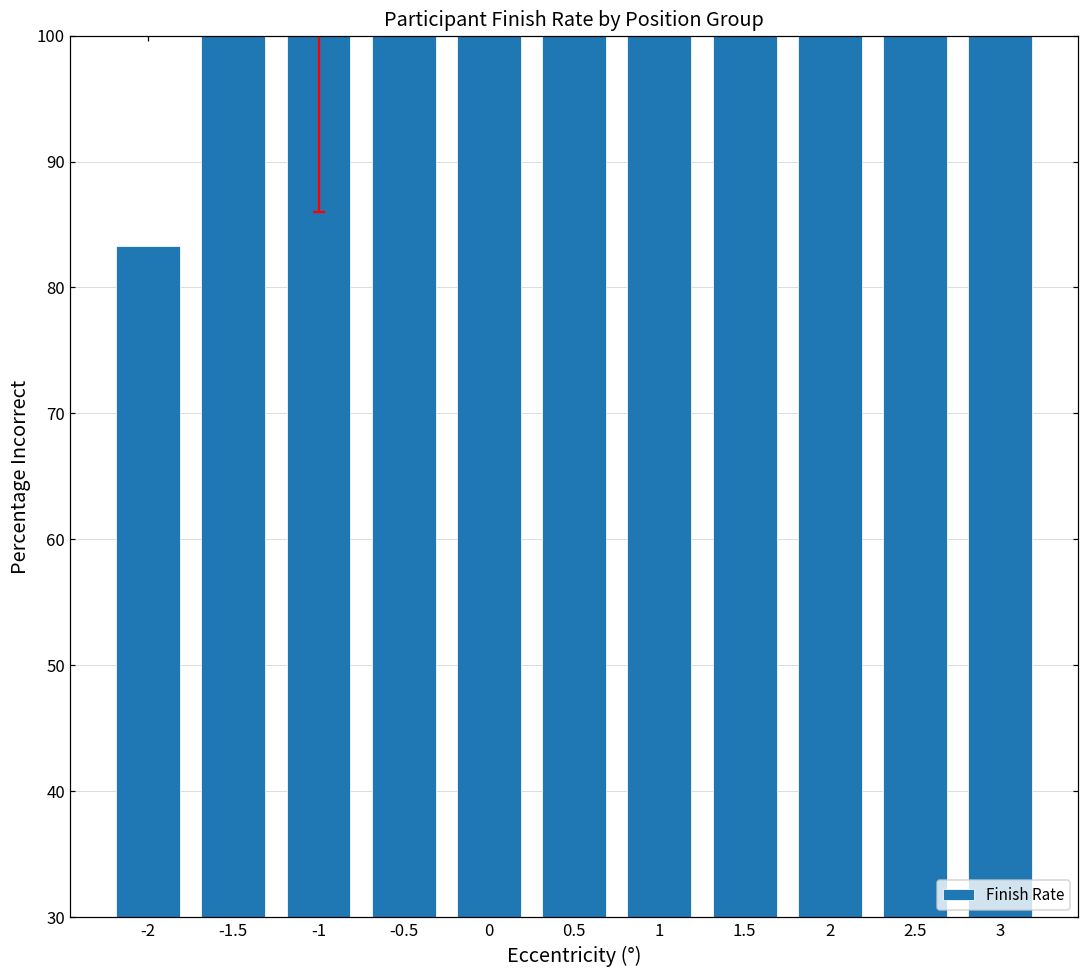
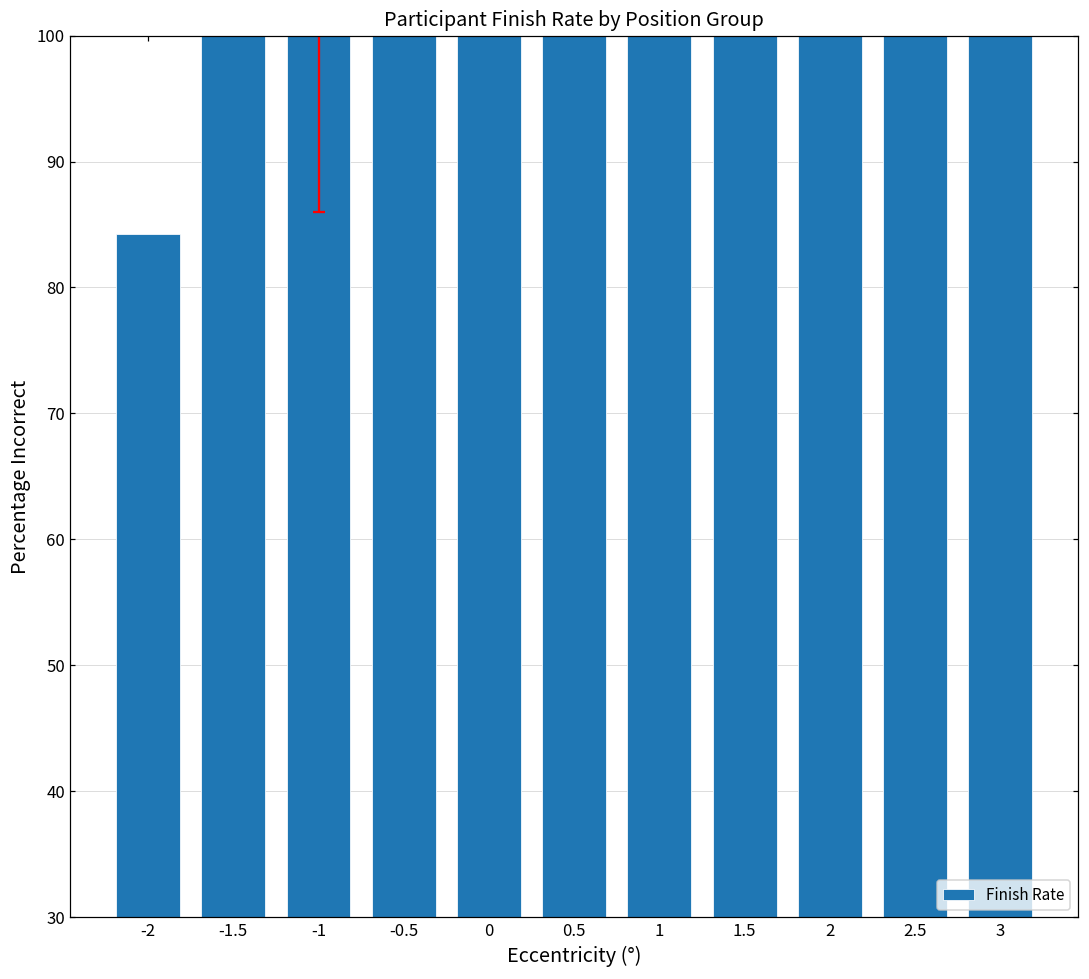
Finish Rate, -2: 83.3 -> 84.3
